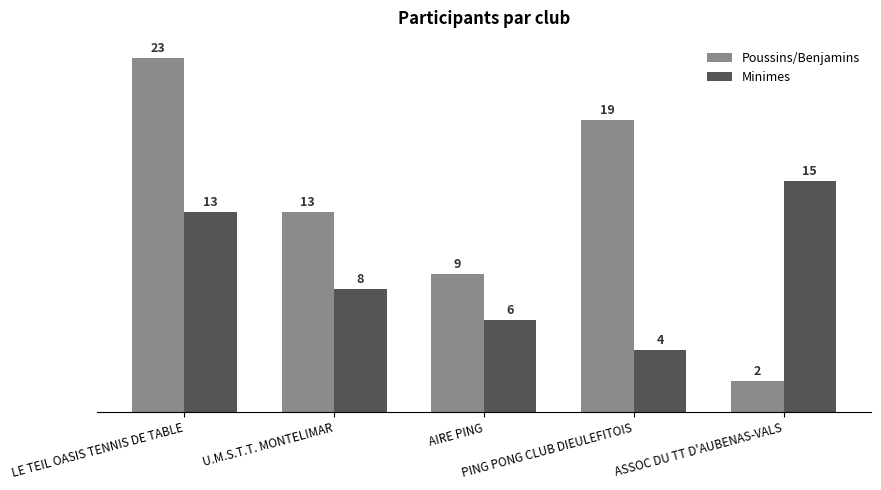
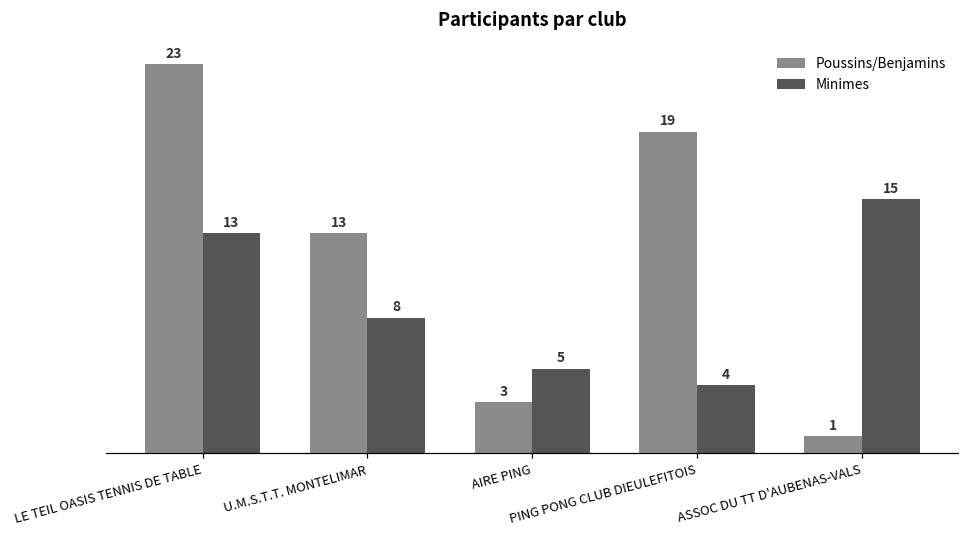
Poussins/Benjamins, AIRE PING: 9 -> 3
Minimes, AIRE PING: 6 -> 5
Poussins/Benjamins, ASSOC DU TT D'AUBENAS-VALS: 2 -> 1
